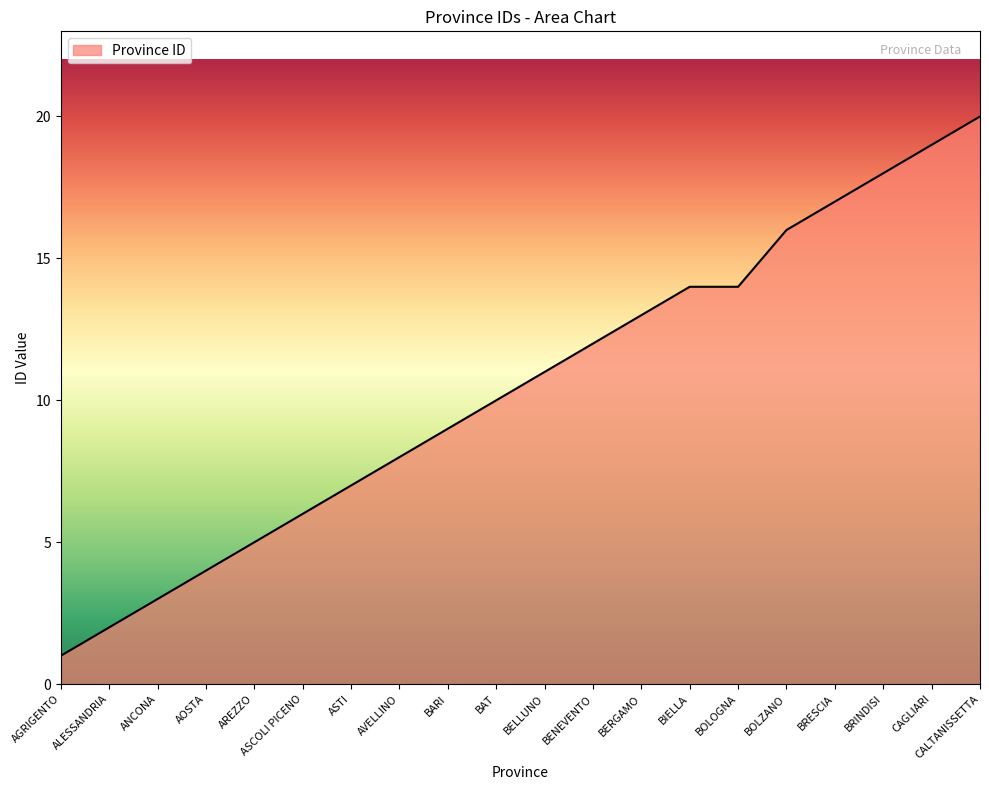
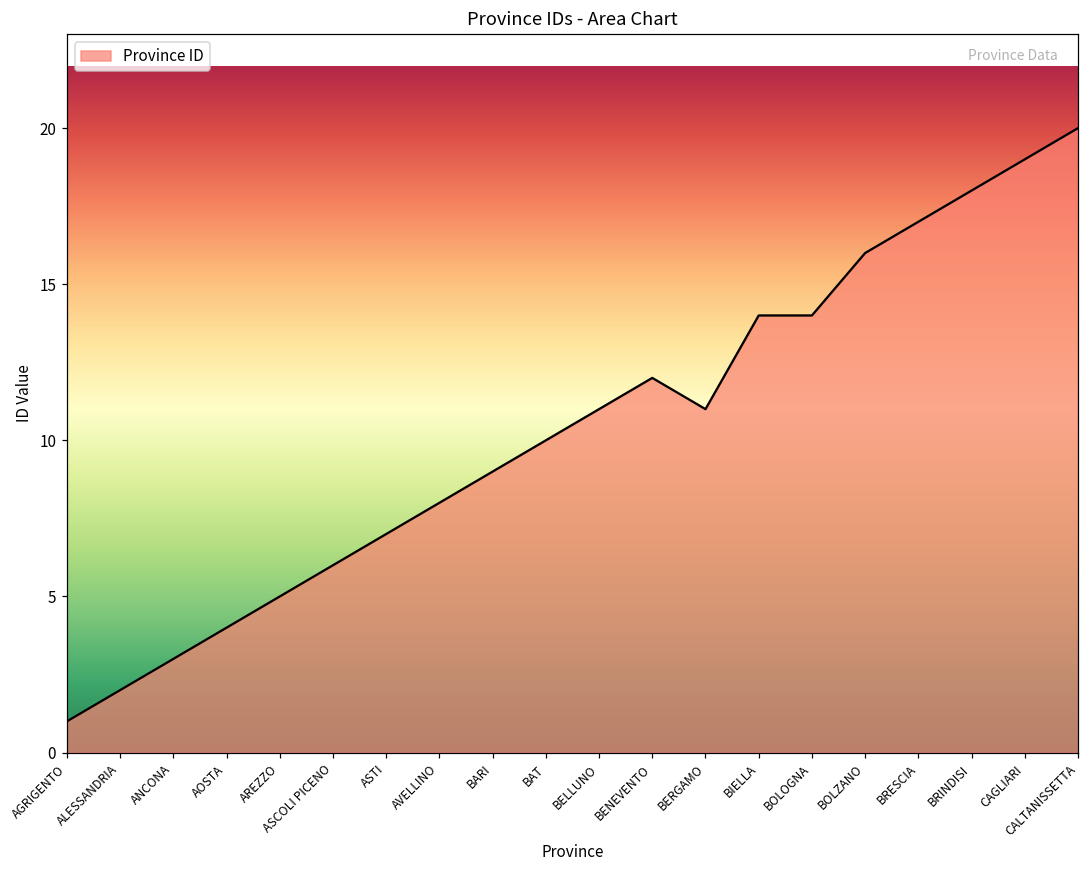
BERGAMO: 13 -> 11
